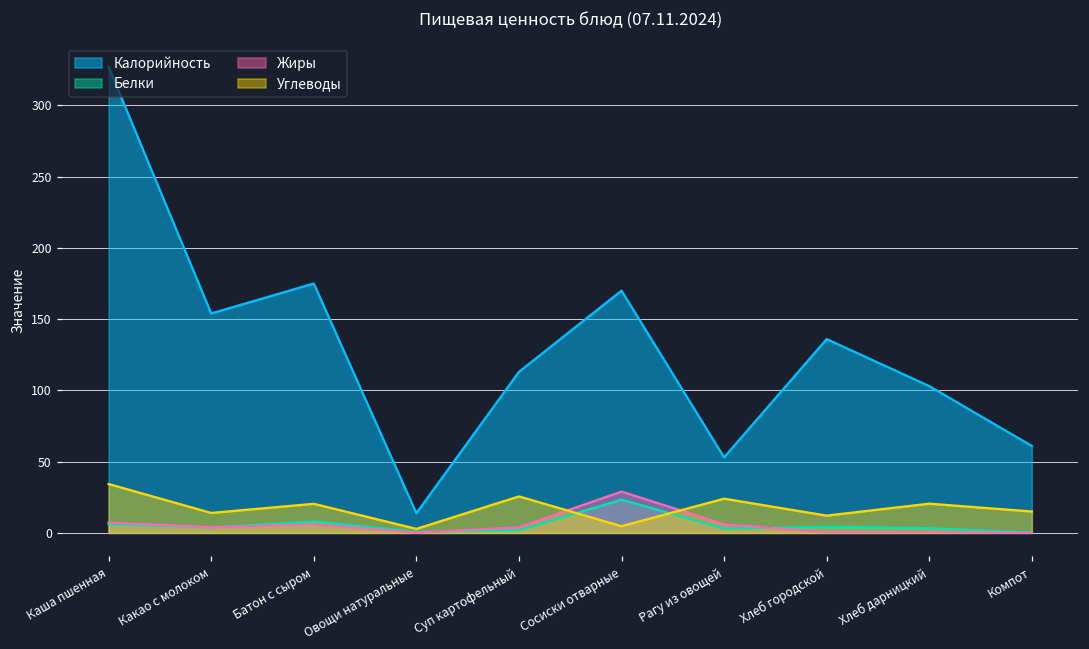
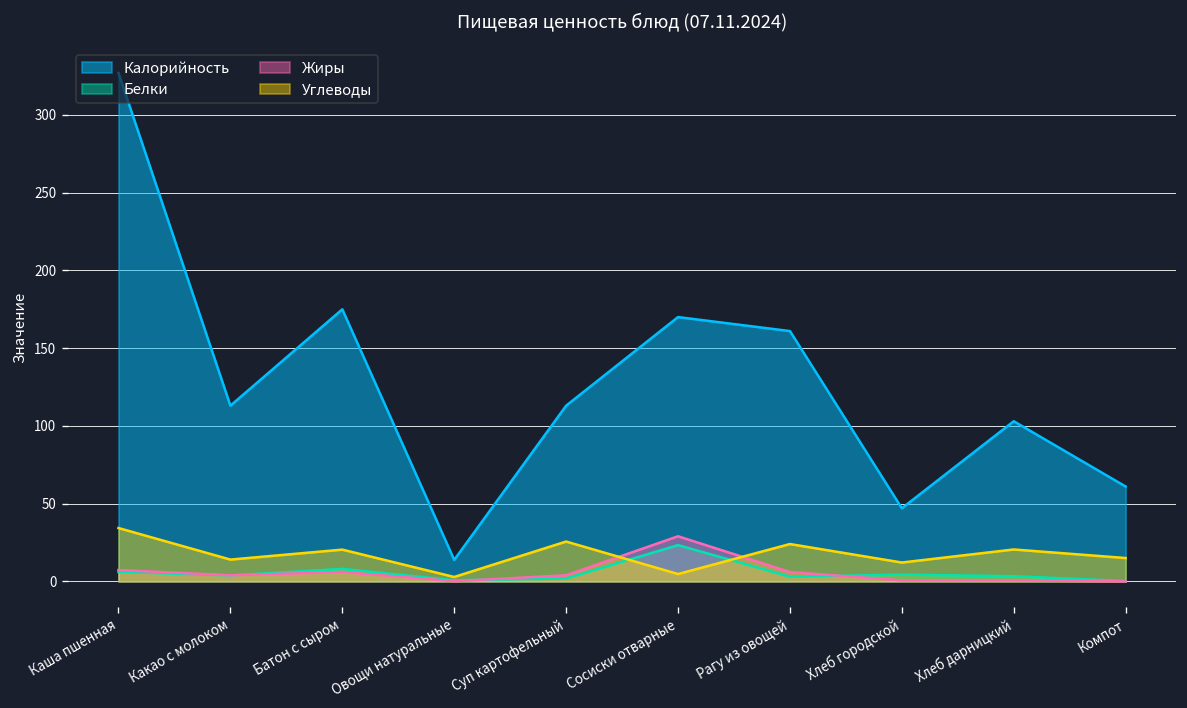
Калорийность, Какао с молоком: 154 -> 113
Калорийность, Рагу из овощей: 53 -> 161
Калорийность, Хлеб городской: 136 -> 47
